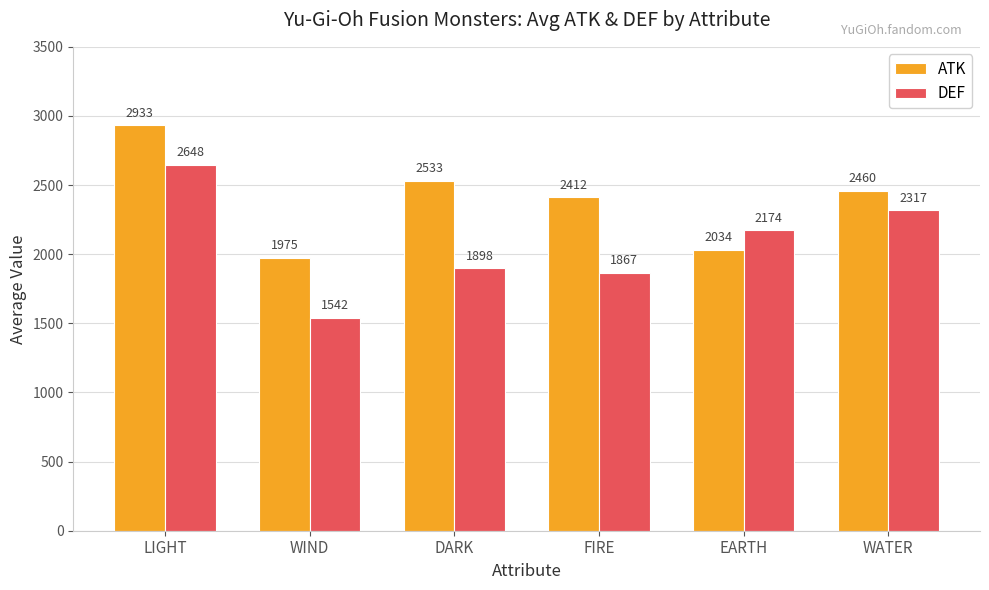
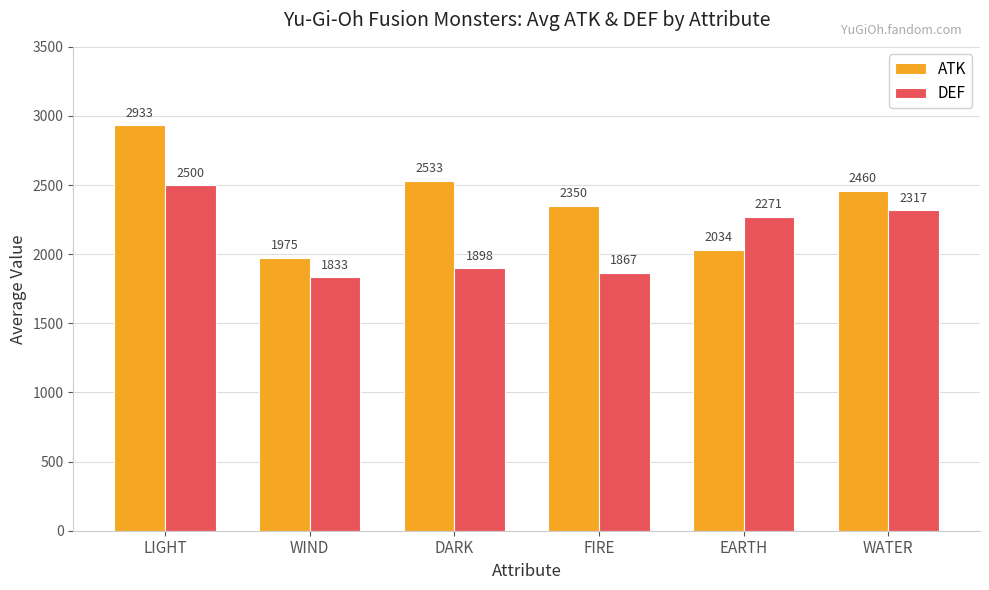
DEF, LIGHT: 2648 -> 2500
DEF, WIND: 1542 -> 1833
ATK, FIRE: 2412 -> 2350
DEF, EARTH: 2174 -> 2271
